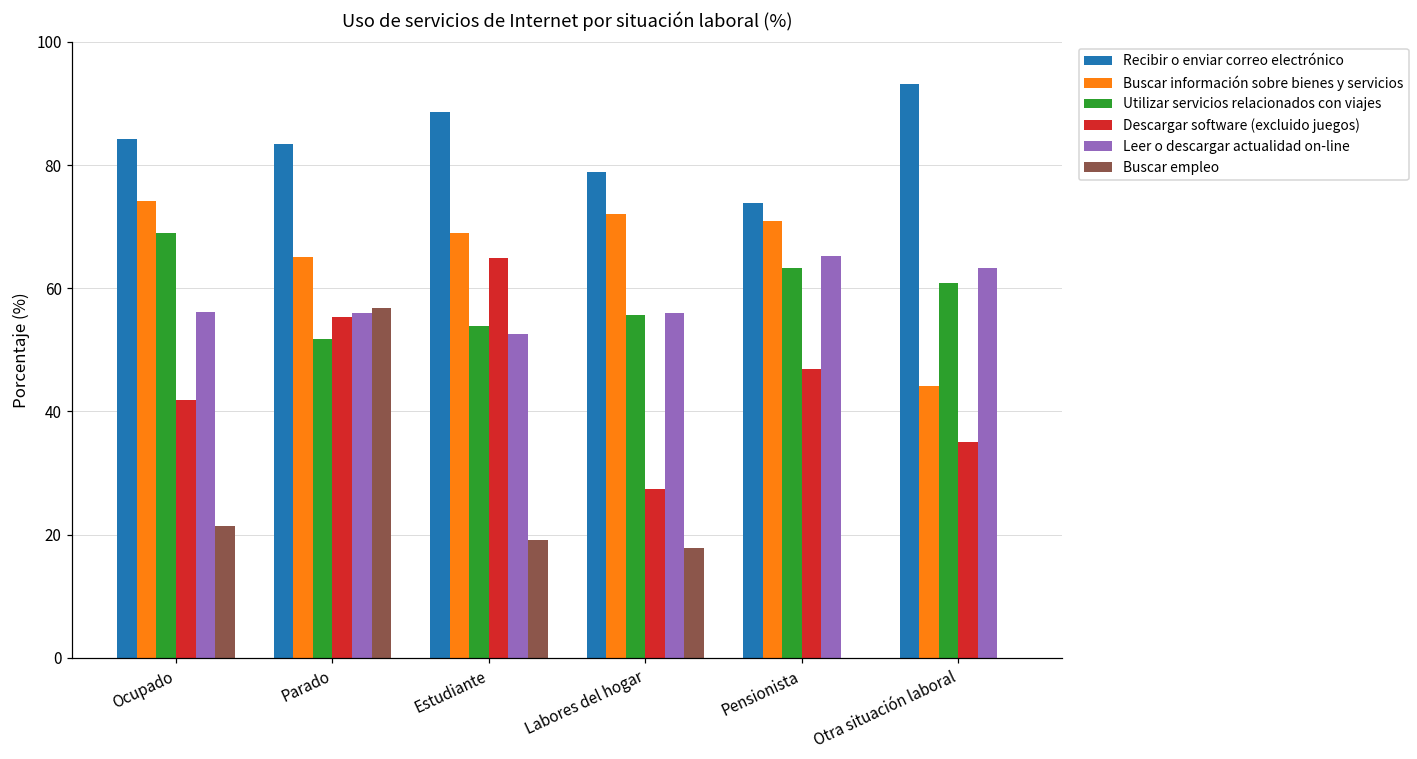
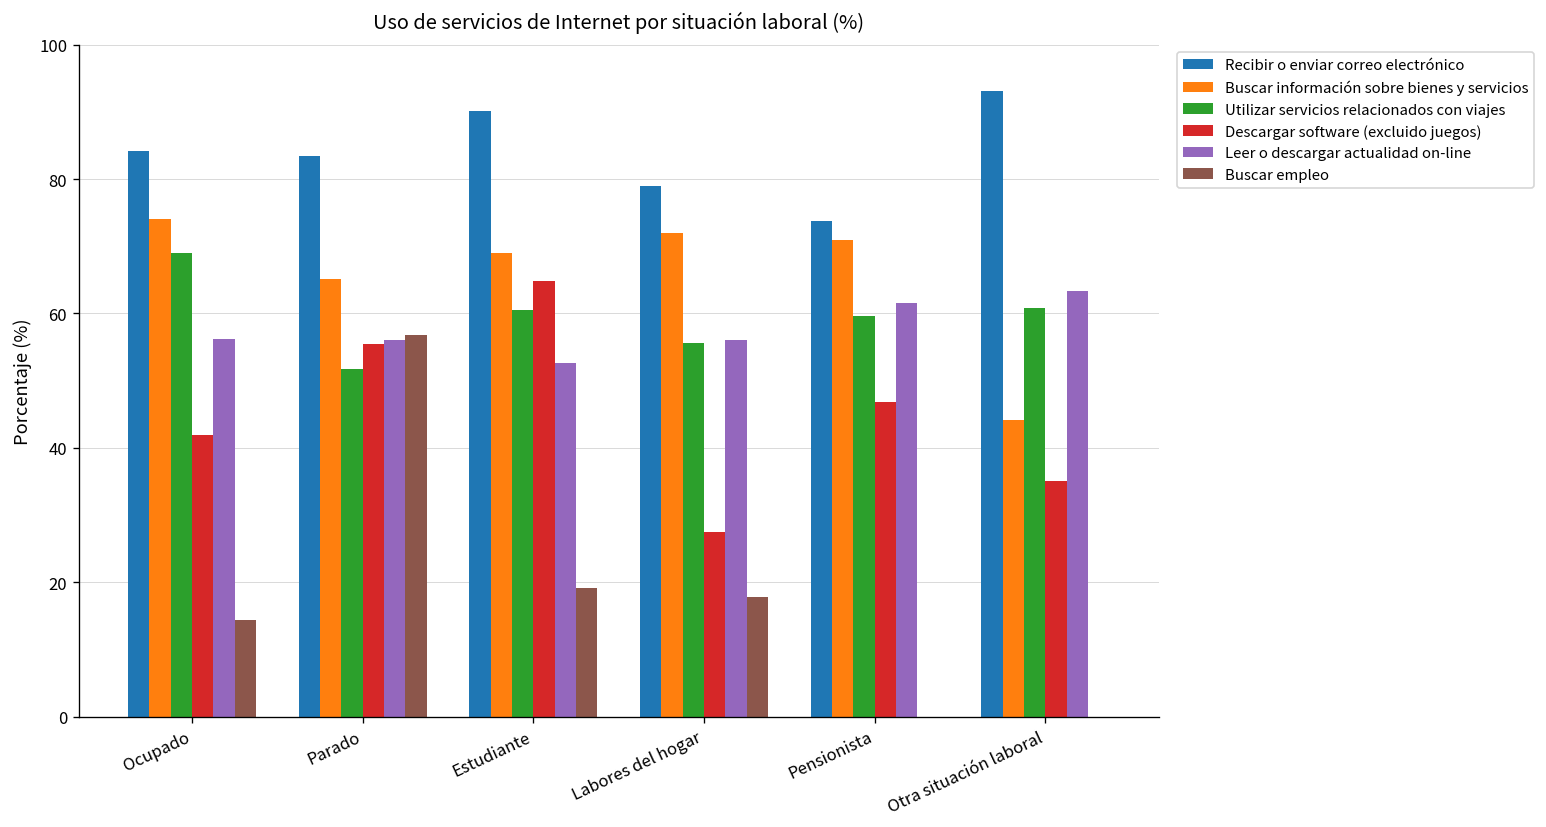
Buscar empleo, Ocupado: 21 -> 14
Recibir o enviar correo electrónico, Estudiante: 89 -> 90
Utilizar servicios relacionados con viajes, Estudiante: 54 -> 61
Utilizar servicios relacionados con viajes, Pensionista: 63 -> 60
Leer o descargar actualidad on-line, Pensionista: 65 -> 62
